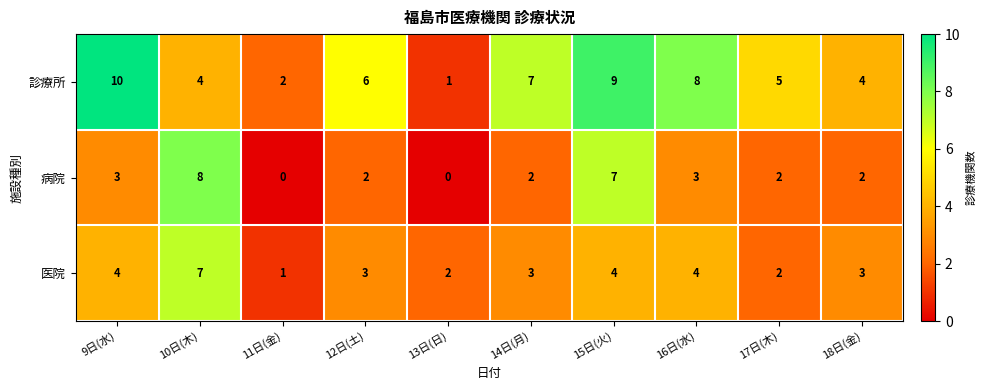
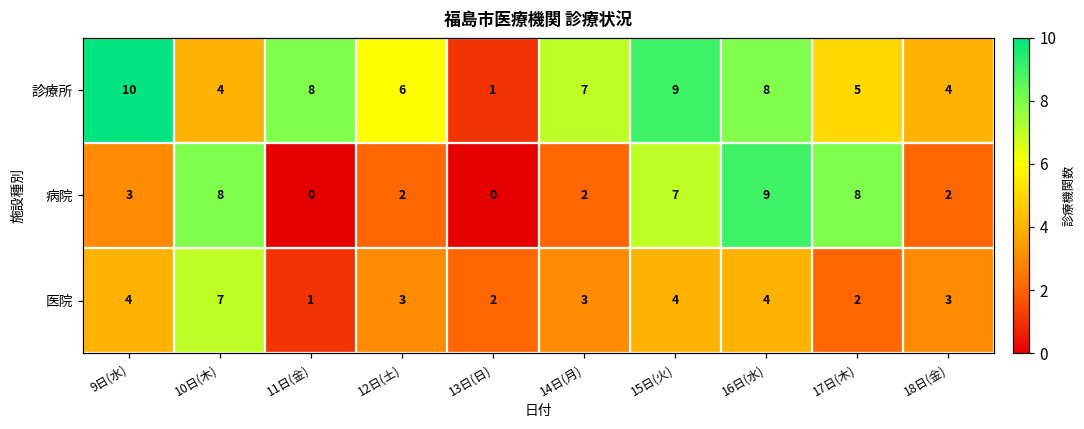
診療所, 11日(金): 2 -> 8
病院, 16日(水): 3 -> 9
病院, 17日(木): 2 -> 8
